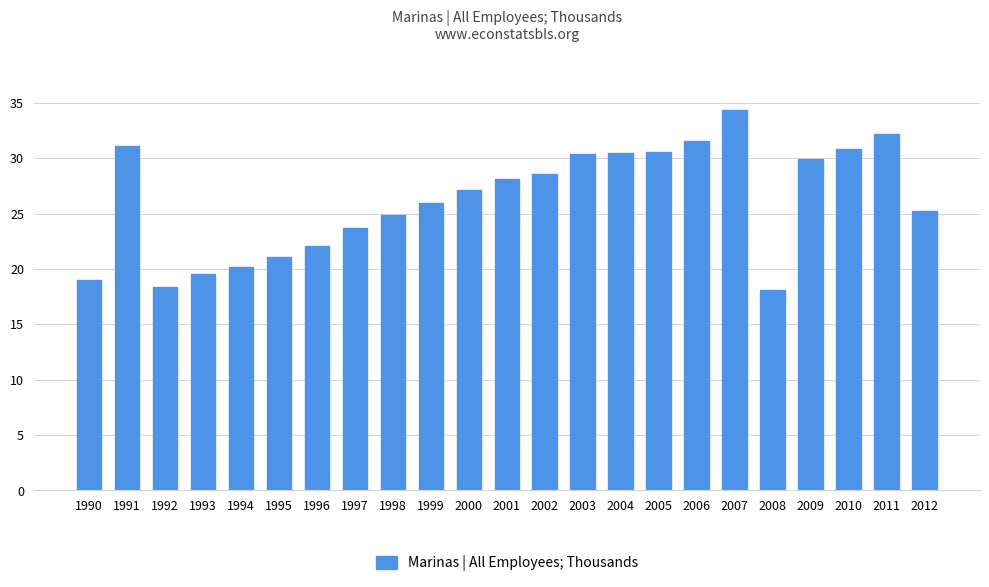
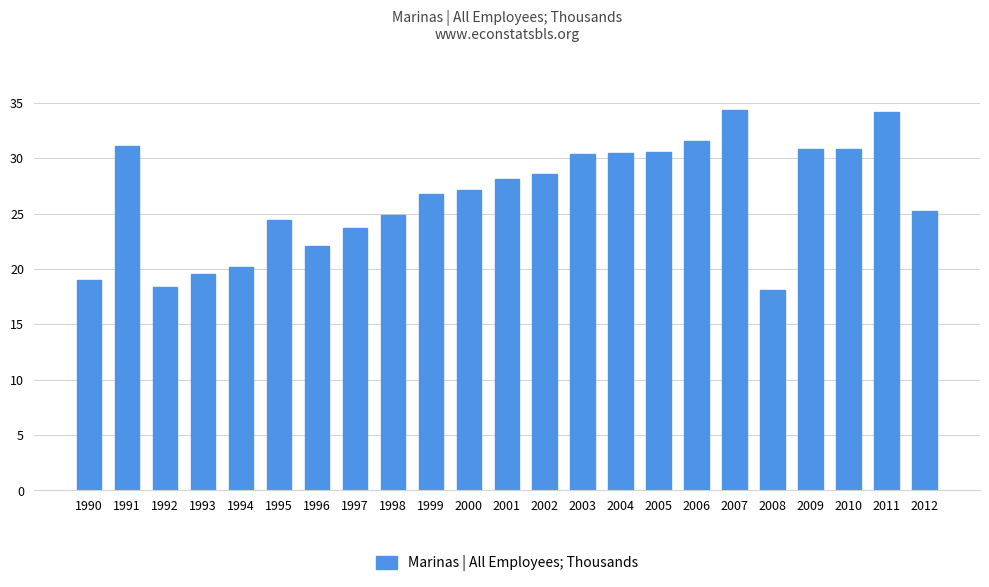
1995: 21.1 -> 24.4
1999: 25.9 -> 26.8
2009: 29.9 -> 30.8
2011: 32.2 -> 34.2
